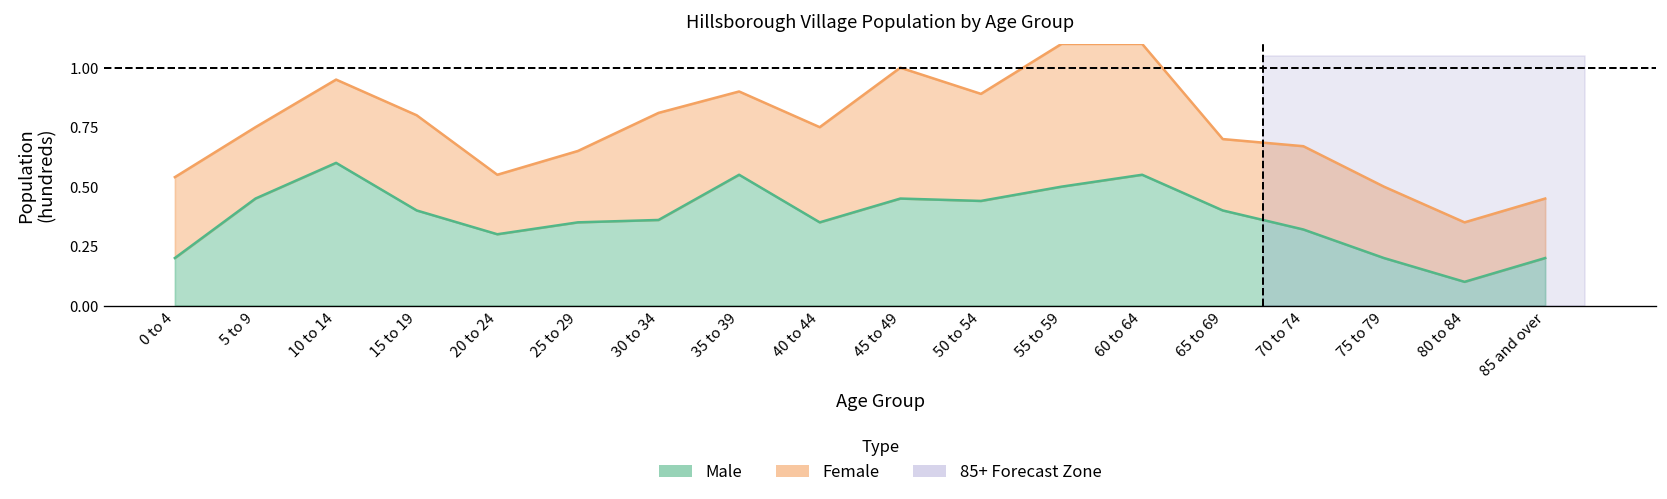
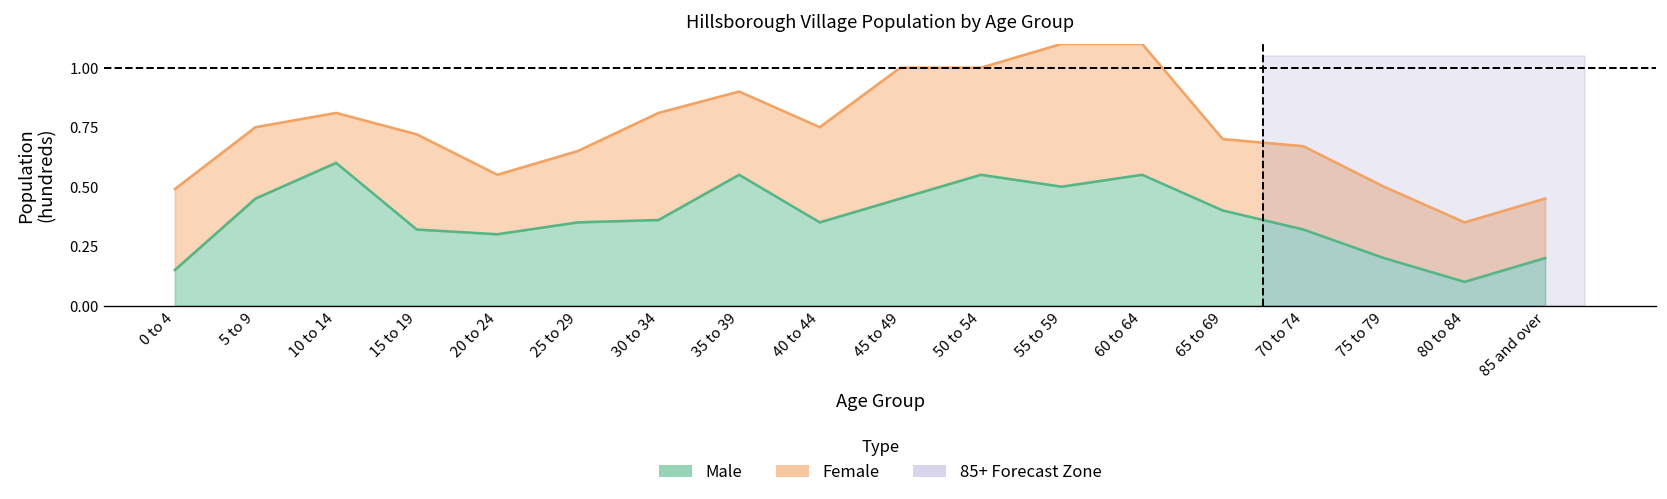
Male, 0 to 4: 0.20 -> 0.15
Female, 10 to 14: 0.35 -> 0.21
Male, 15 to 19: 0.40 -> 0.32
Male, 50 to 54: 0.44 -> 0.55
